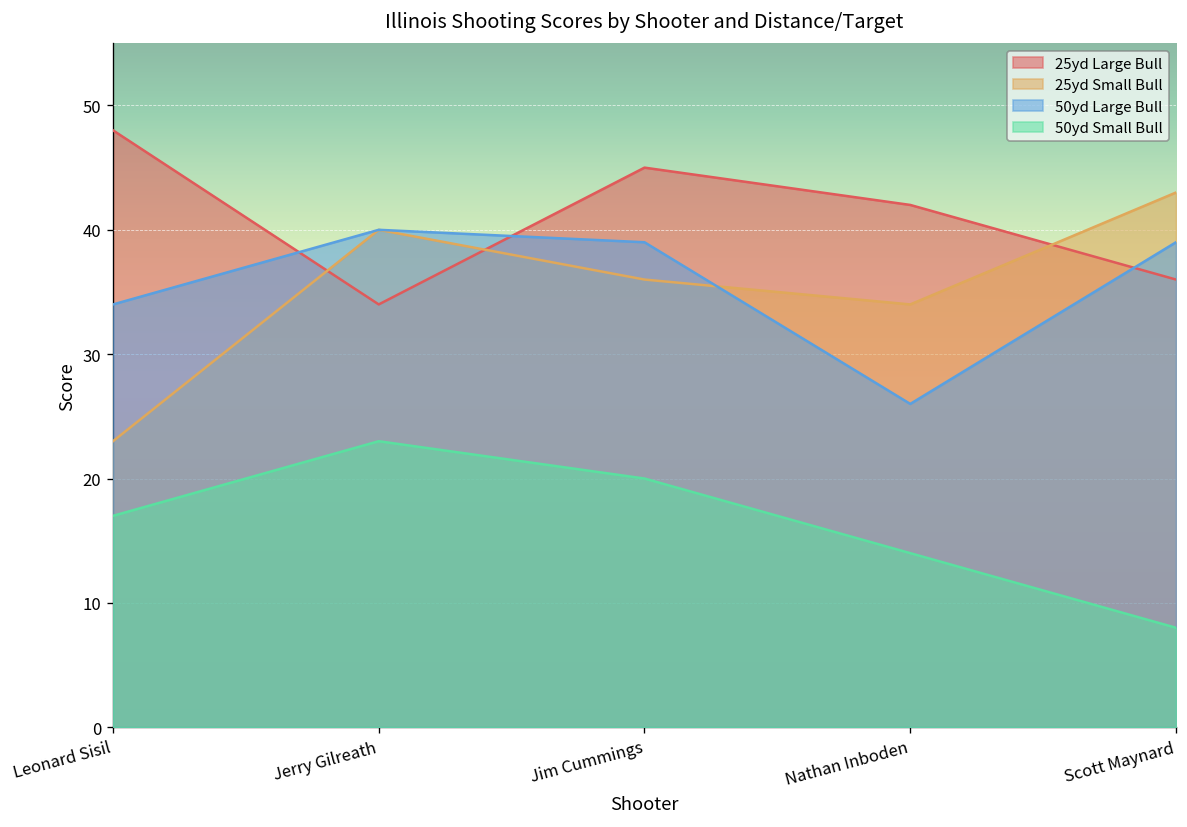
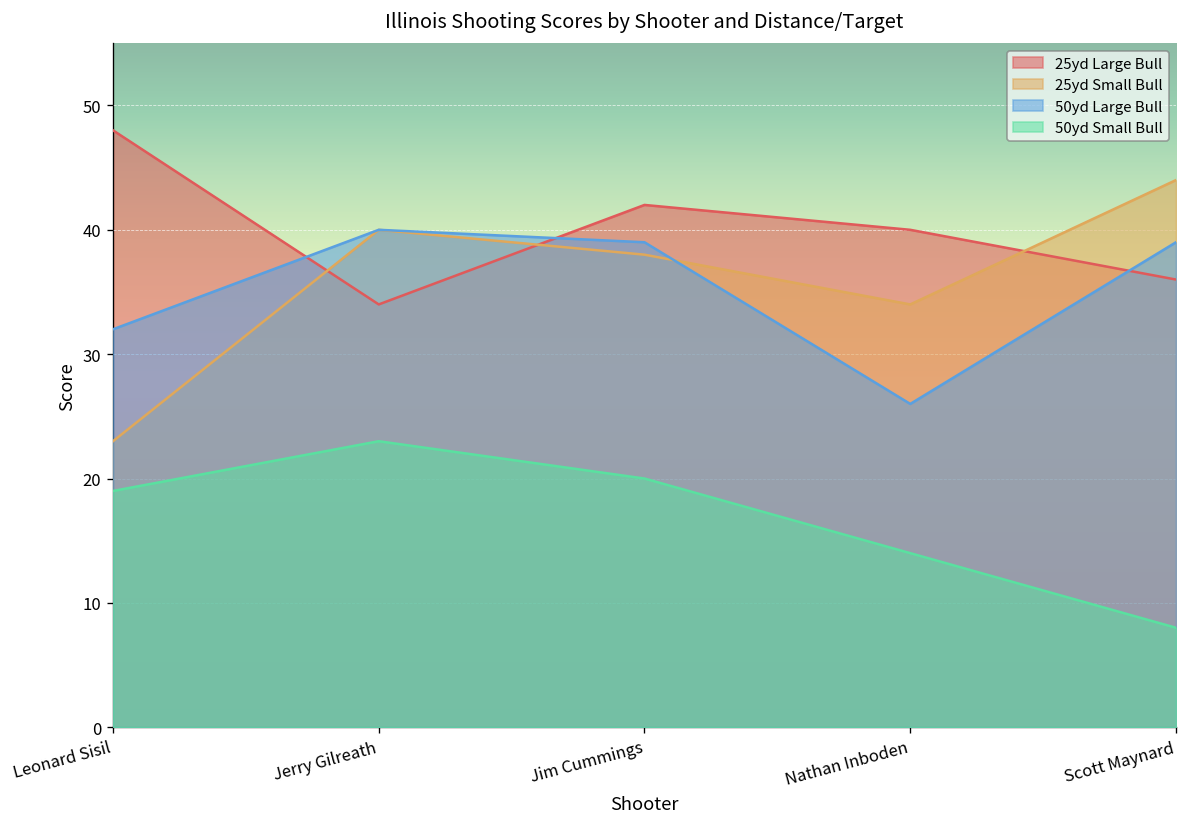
50yd Large Bull, Leonard Sisil: 34 -> 32
50yd Small Bull, Leonard Sisil: 17 -> 19
25yd Large Bull, Jim Cummings: 45 -> 42
25yd Small Bull, Jim Cummings: 36 -> 38
25yd Large Bull, Nathan Inboden: 42 -> 40
25yd Small Bull, Scott Maynard: 43 -> 44
